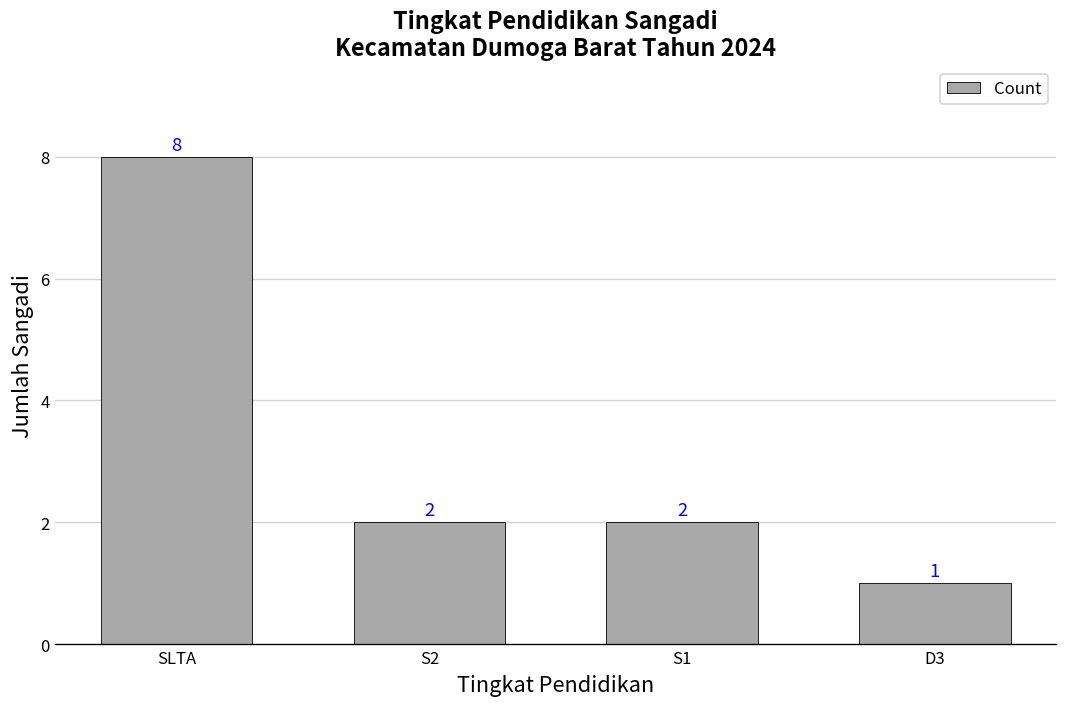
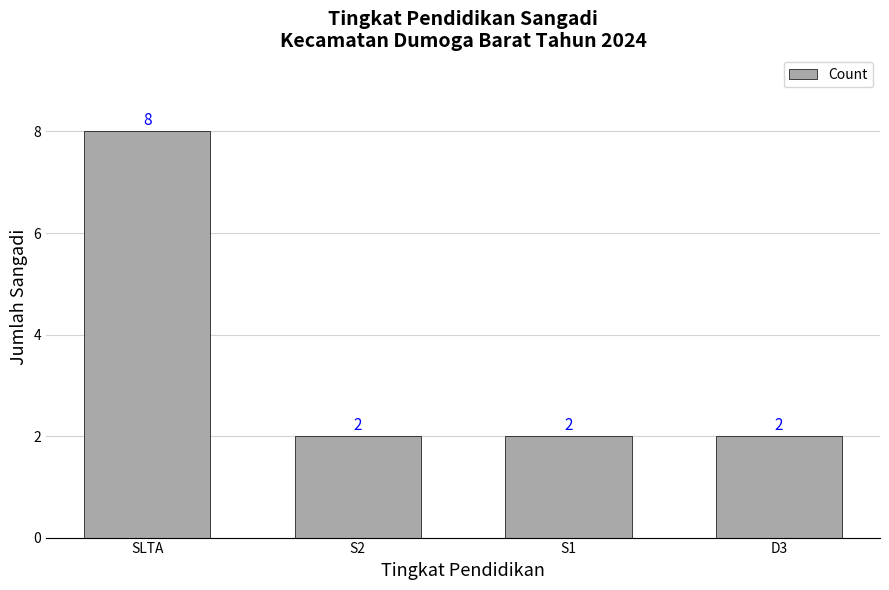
D3: 1 -> 2
